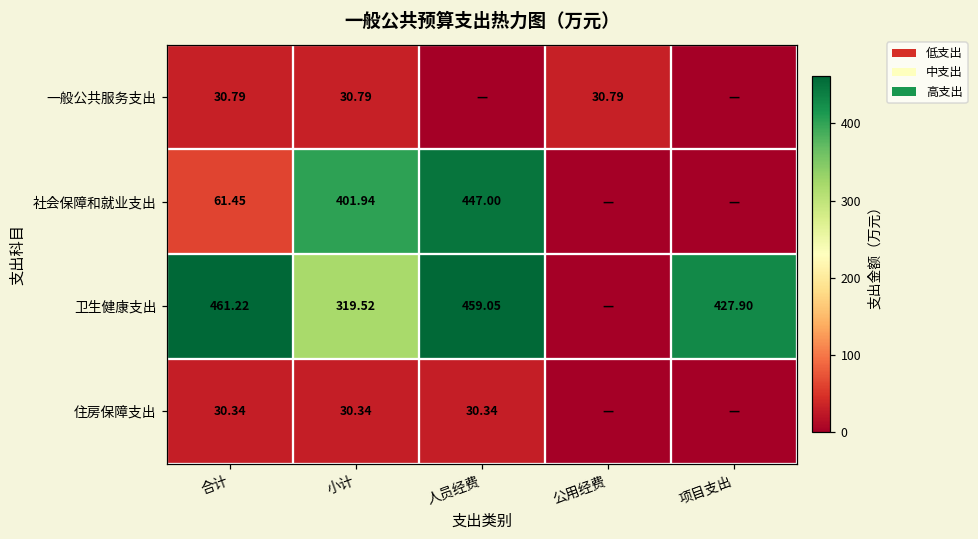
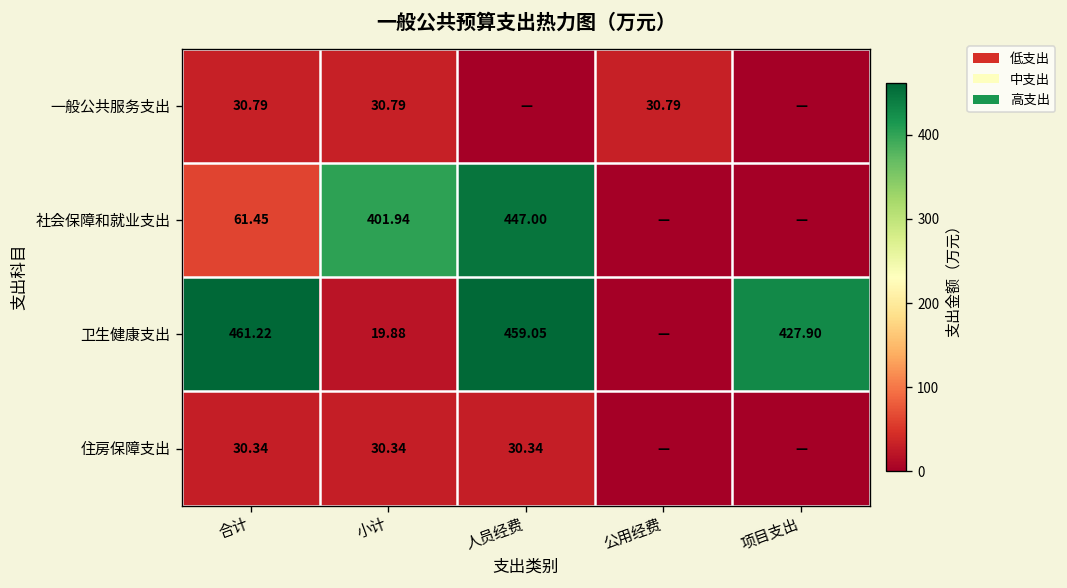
卫生健康支出, 小计: 319.52 -> 19.88
